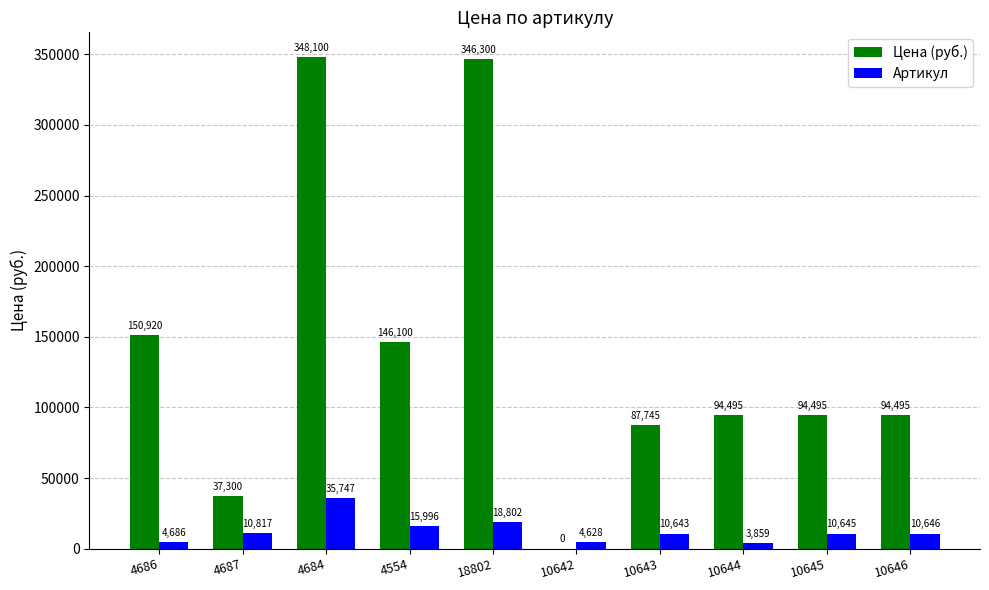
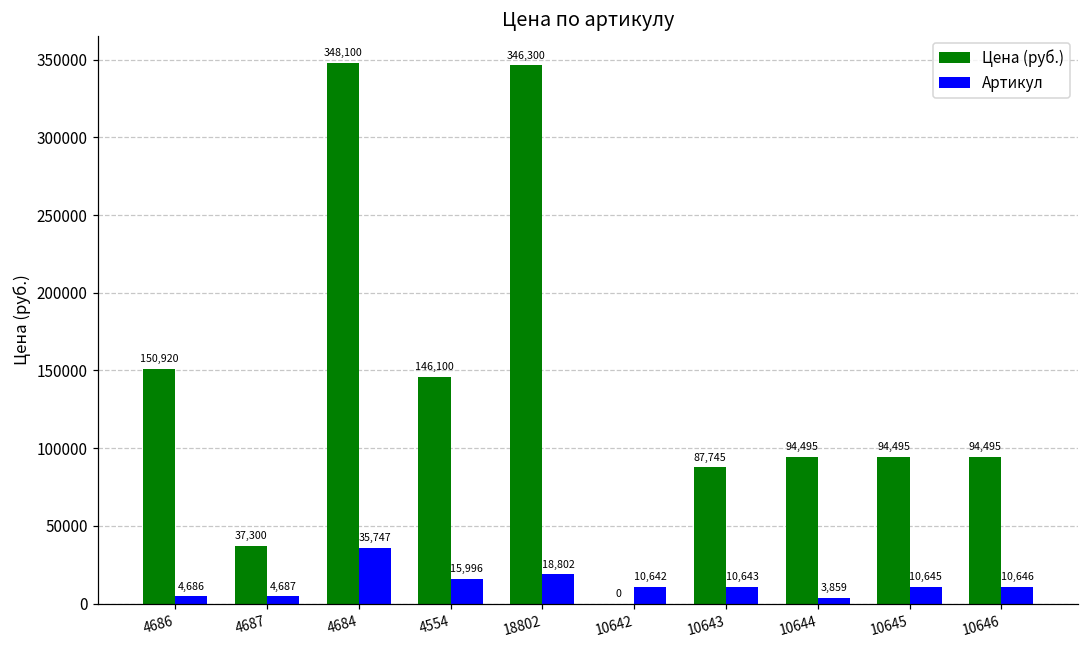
Артикул, 4687: 10,817 -> 4,687
Артикул, 10642: 4,628 -> 10,642
